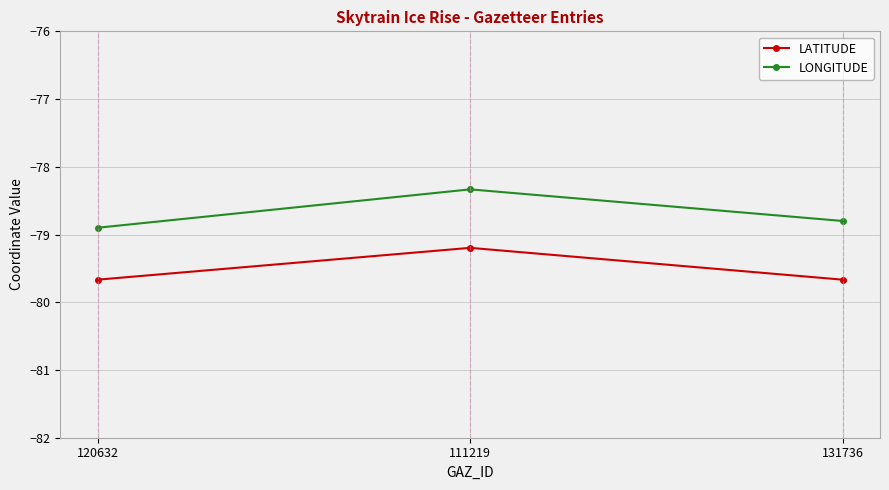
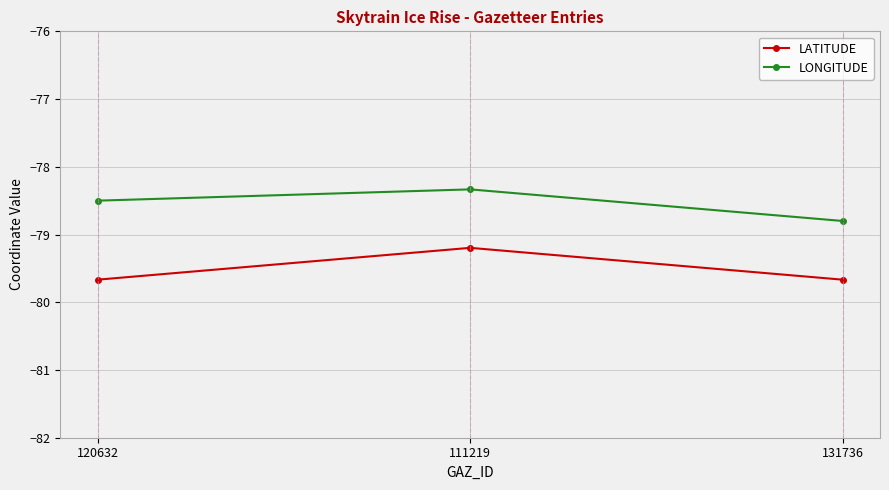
LONGITUDE, 120632: -78.9 -> -78.5
